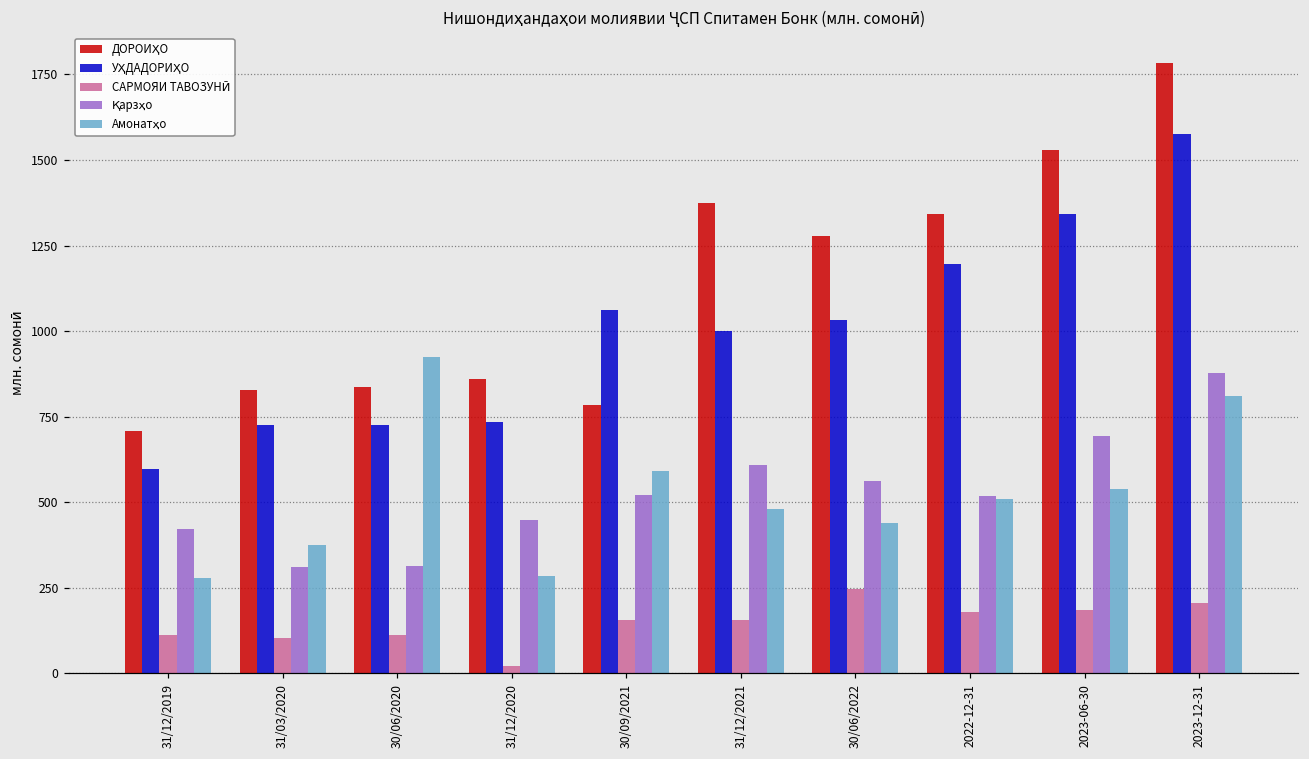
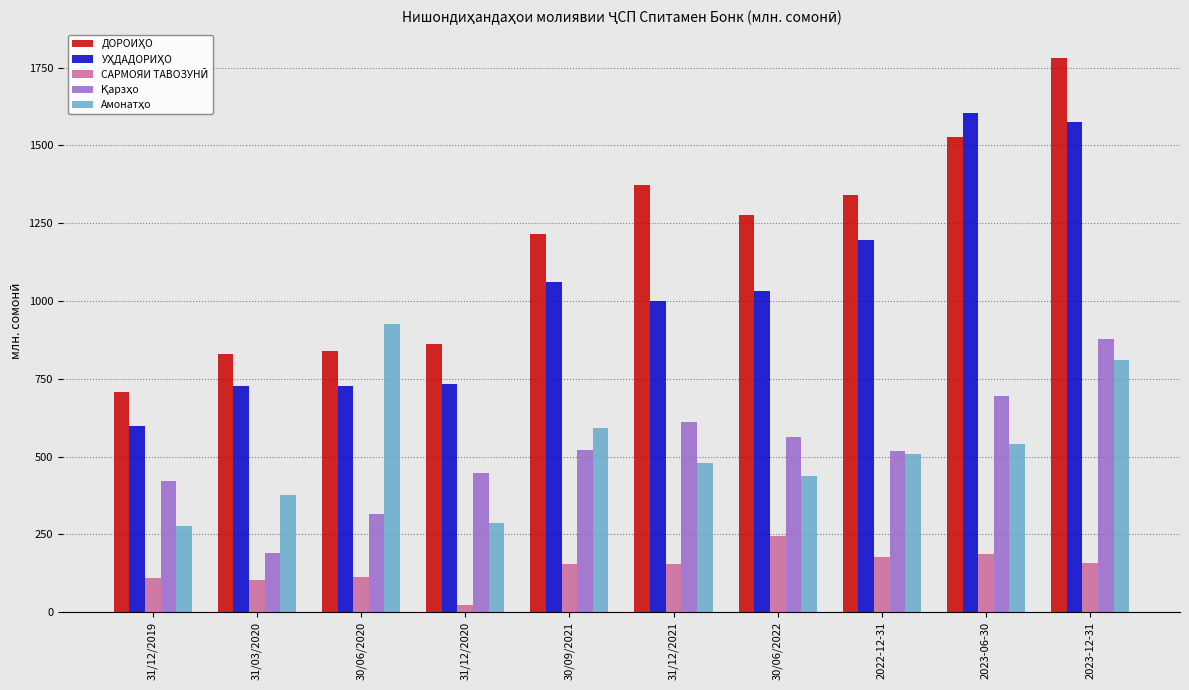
Қарзҳо, 31/03/2020: 310 -> 190
ДОРОИҲО, 30/09/2021: 780 -> 1210
УҲДАДОРИҲО, 2023-06-30: 1340 -> 1600
САРМОЯИ ТАВОЗУНӢ, 2023-12-31: 210 -> 160
